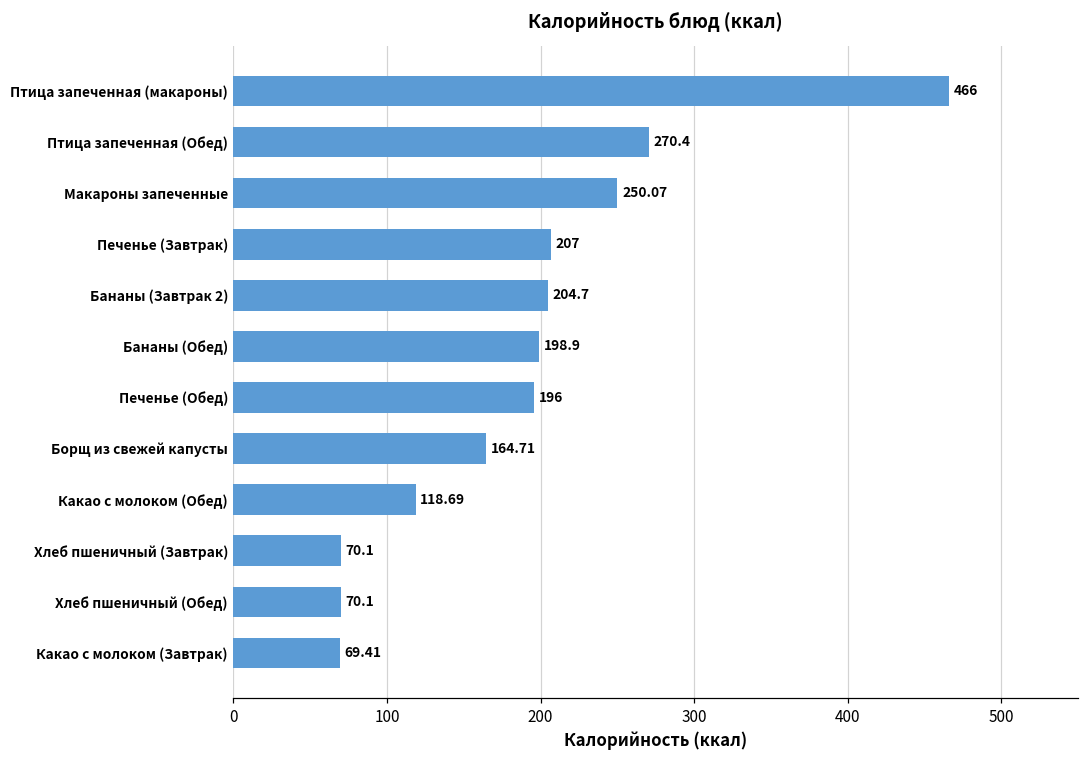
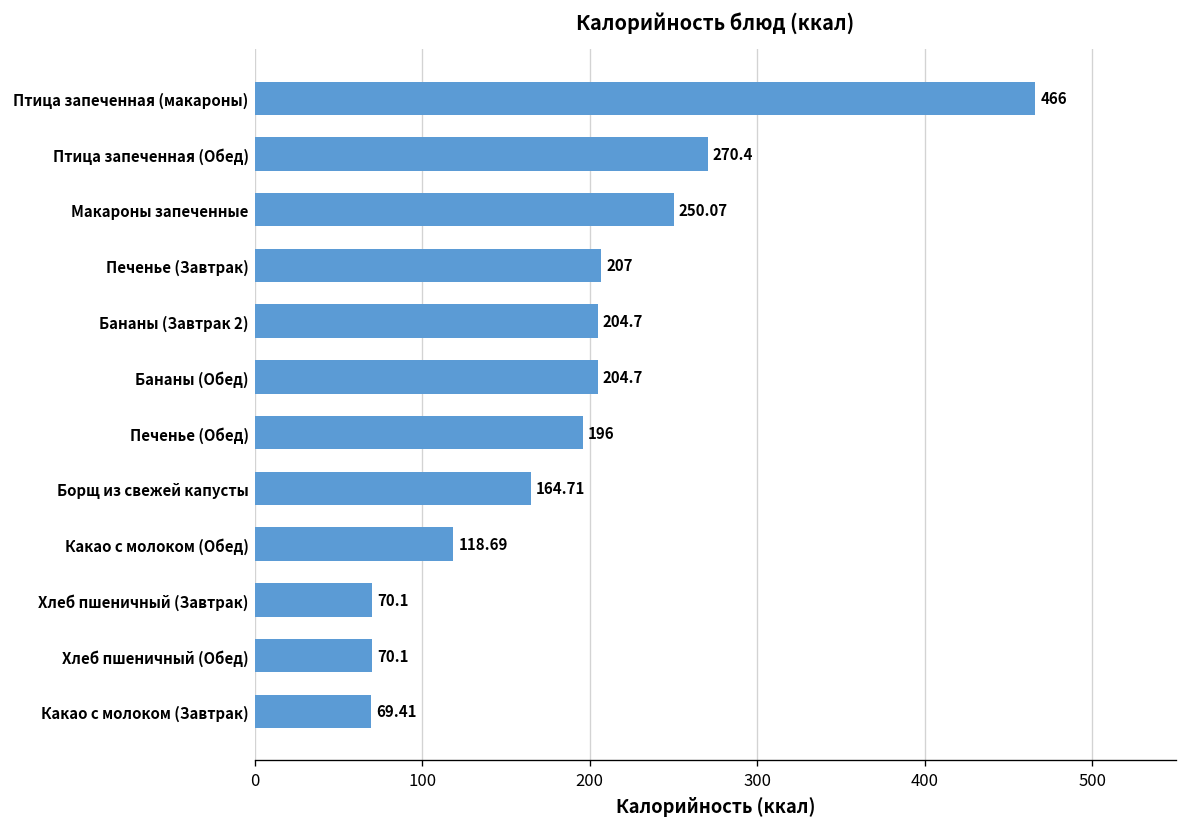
Бананы (Обед): 198.9 -> 204.7
